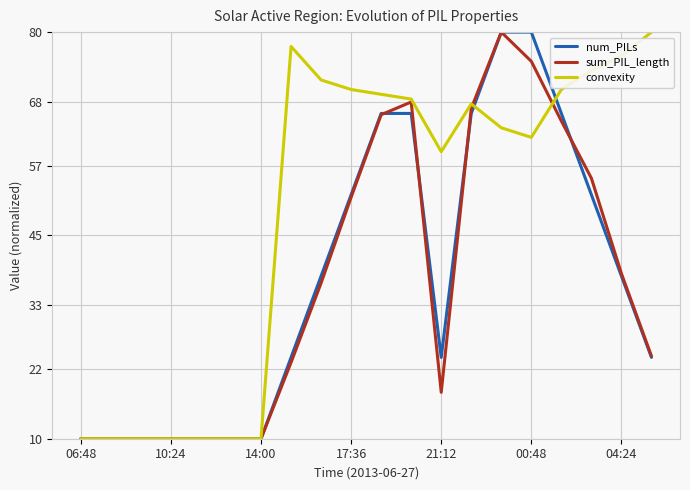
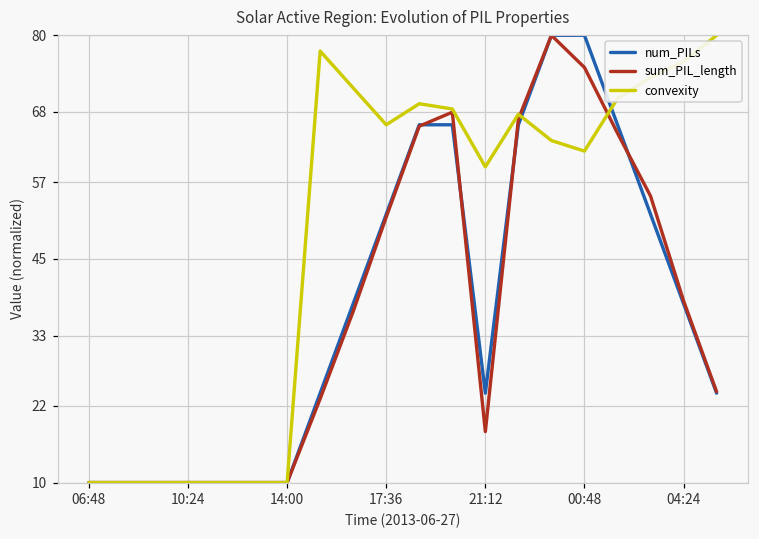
convexity, 17:36: 70 -> 66
